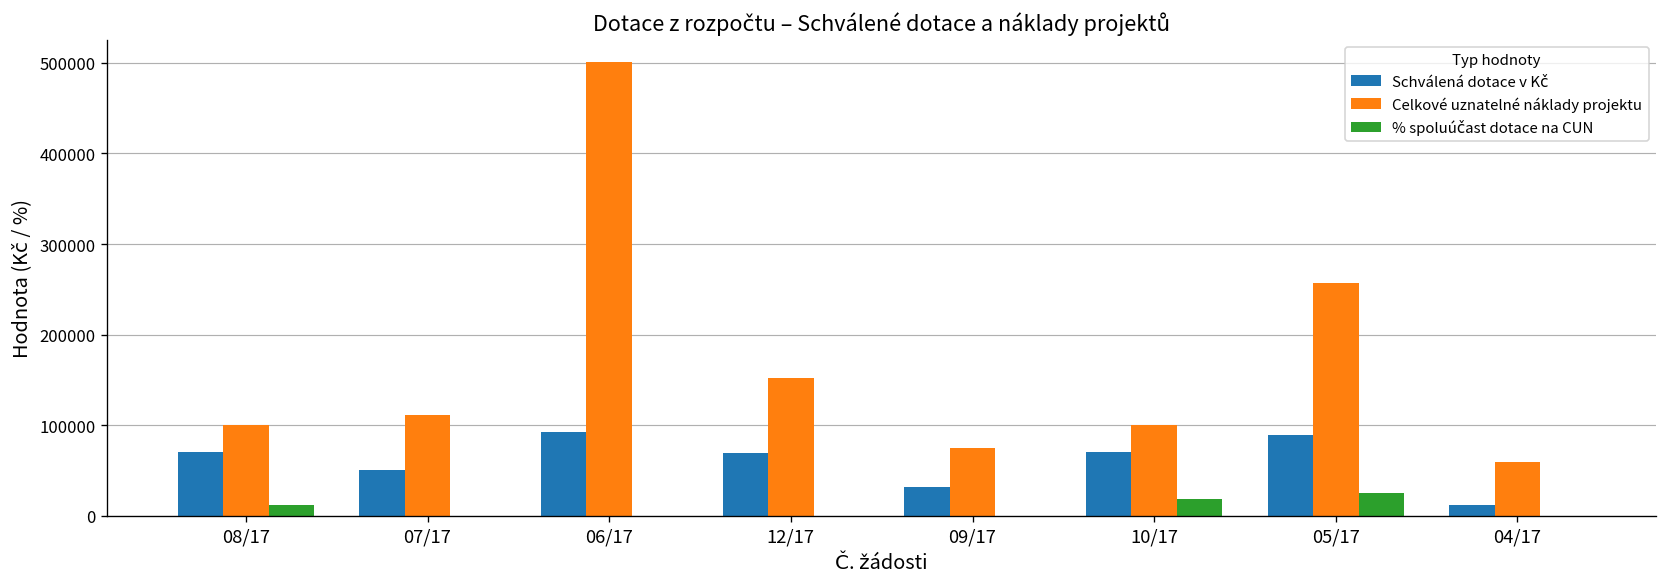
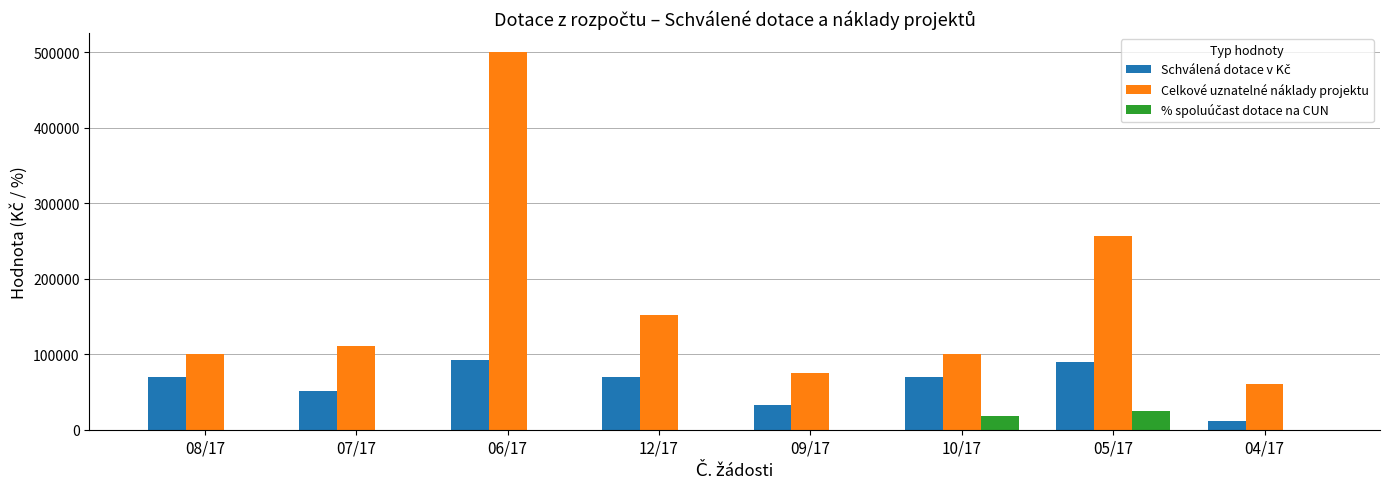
% spoluúčast dotace na CUN, 08/17: 10000 -> 0
